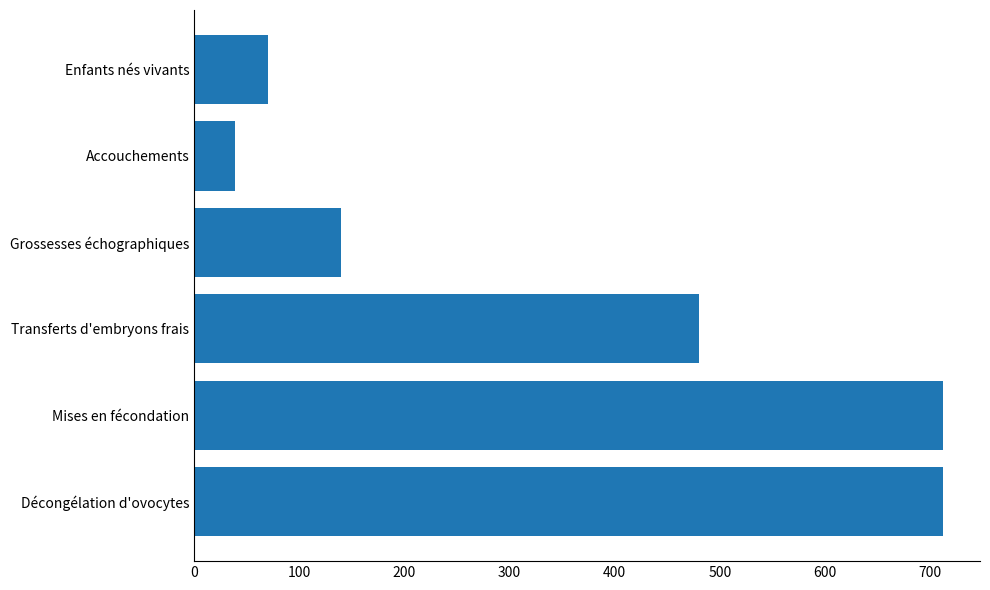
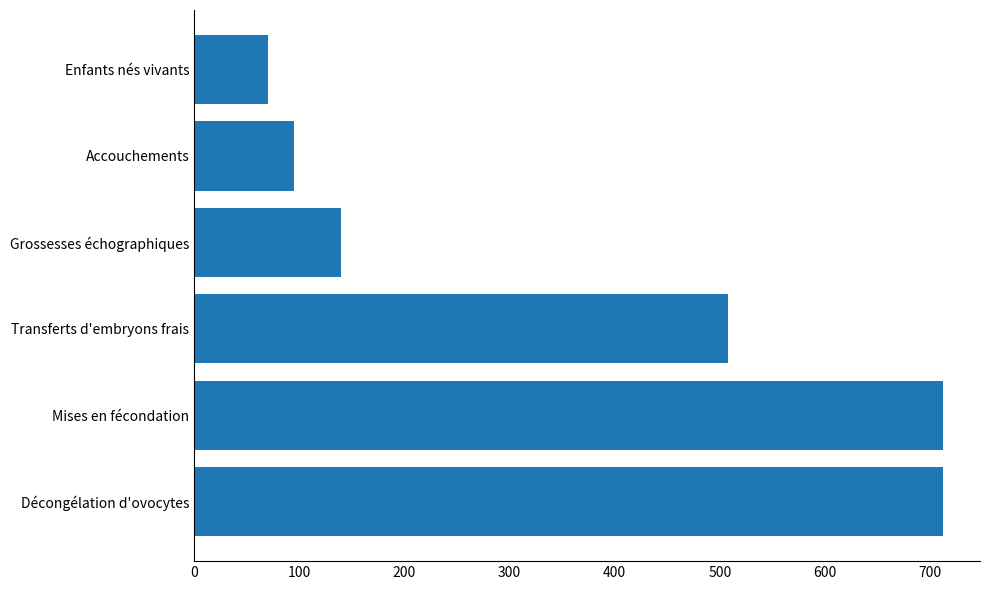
Accouchements: 39 -> 95
Transferts d'embryons frais: 480 -> 508
